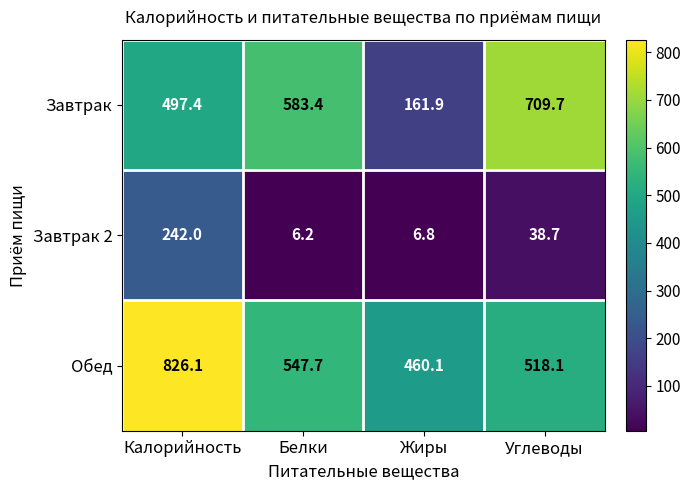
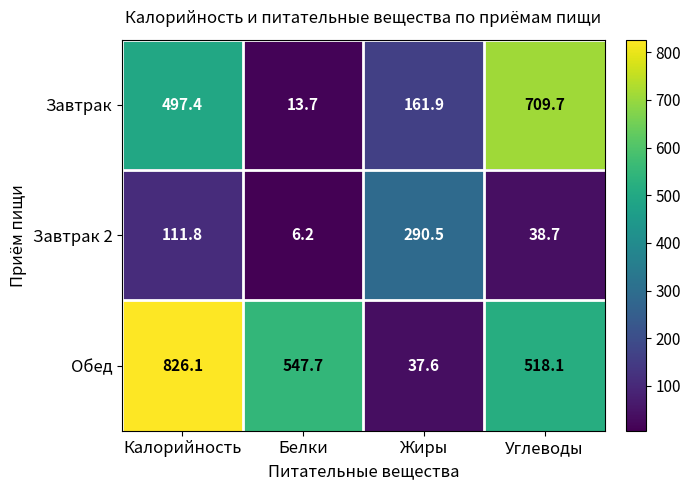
Завтрак, Белки: 583.4 -> 13.7
Завтрак 2, Калорийность: 242.0 -> 111.8
Завтрак 2, Жиры: 6.8 -> 290.5
Обед, Жиры: 460.1 -> 37.6
